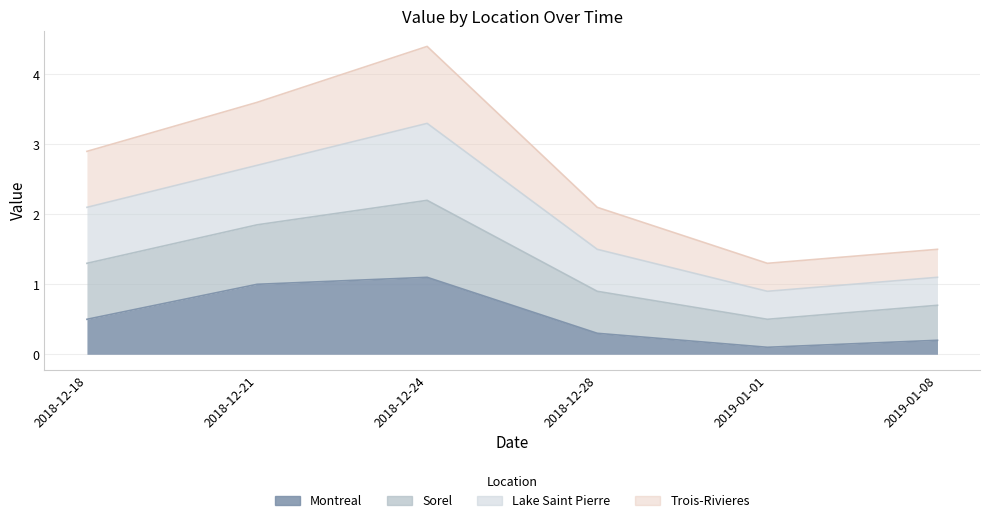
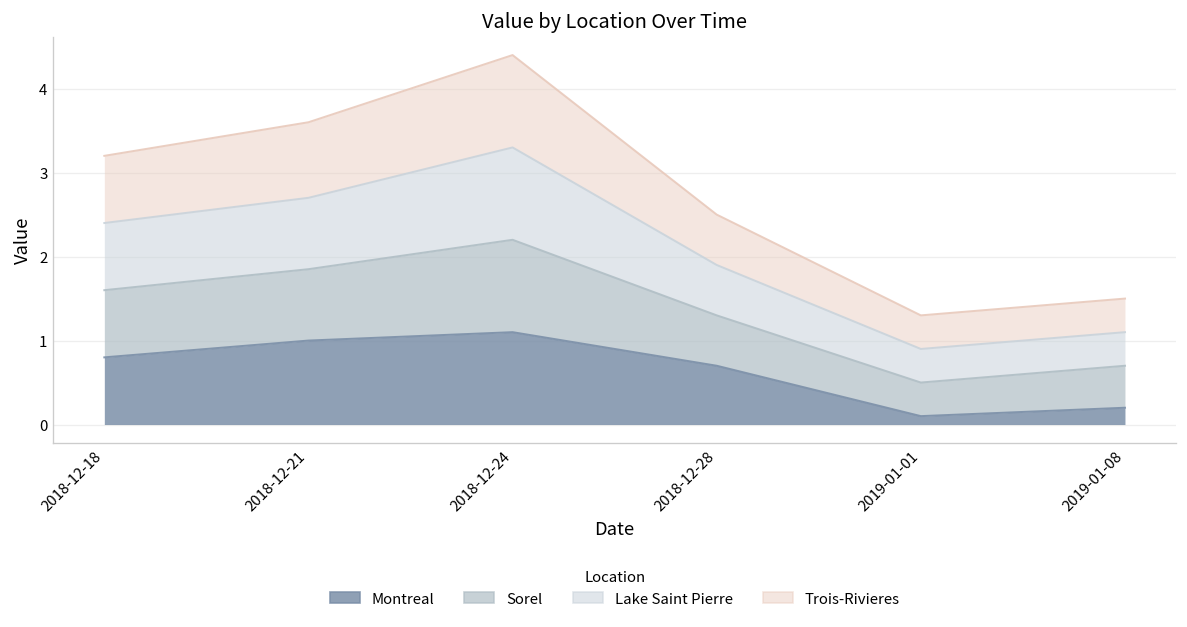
Montreal, 2018-12-18: 0.5 -> 0.8
Montreal, 2018-12-28: 0.3 -> 0.7
